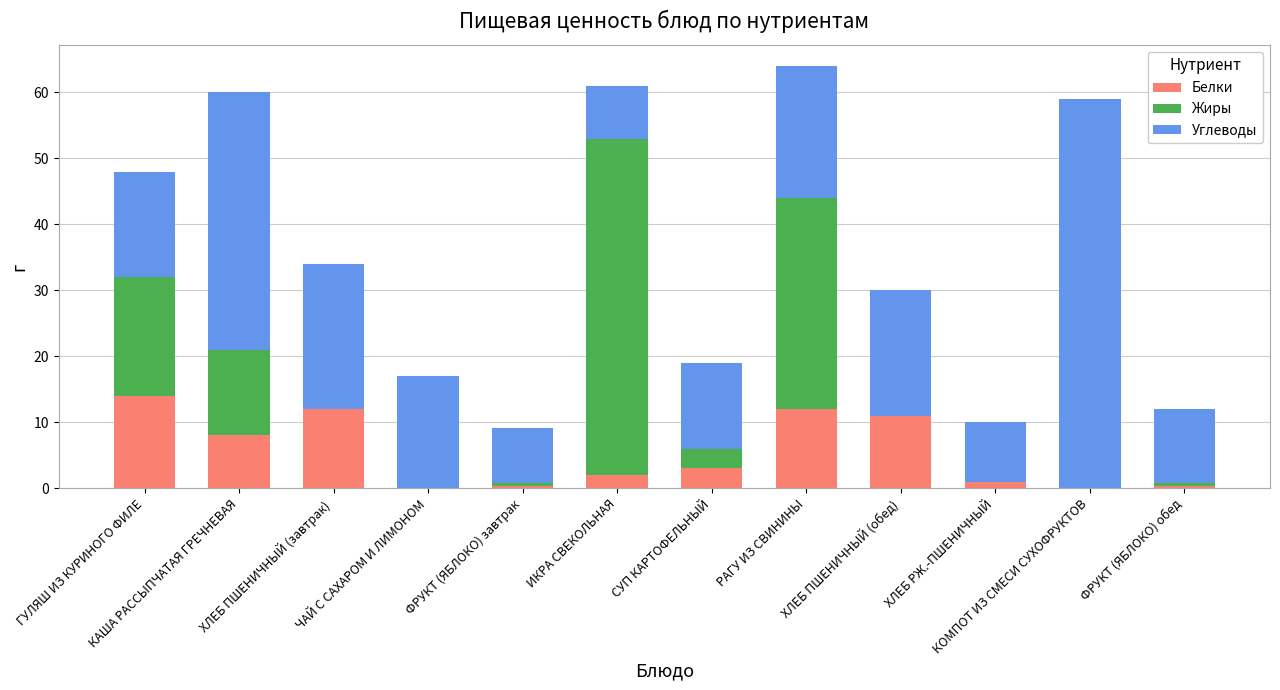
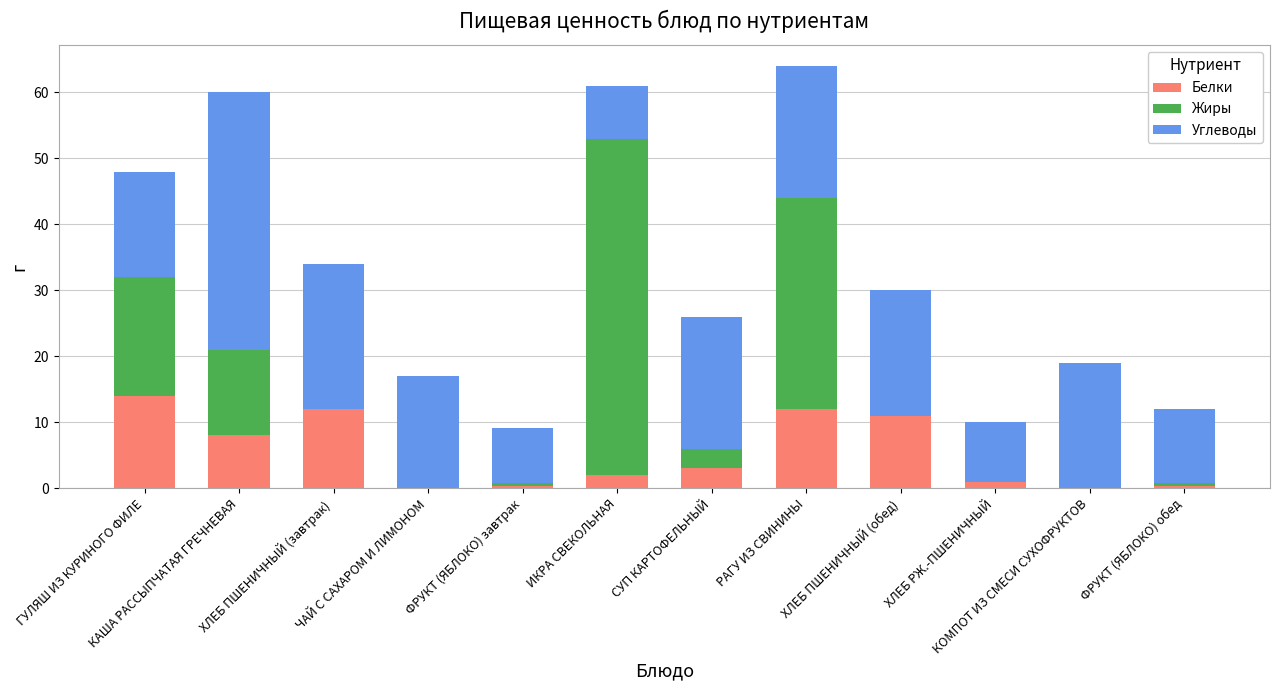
Углеводы, СУП КАРТОФЕЛЬНЫЙ: 13 -> 20
Углеводы, КОМПОТ ИЗ СМЕСИ СУХОФРУКТОВ: 59 -> 19
